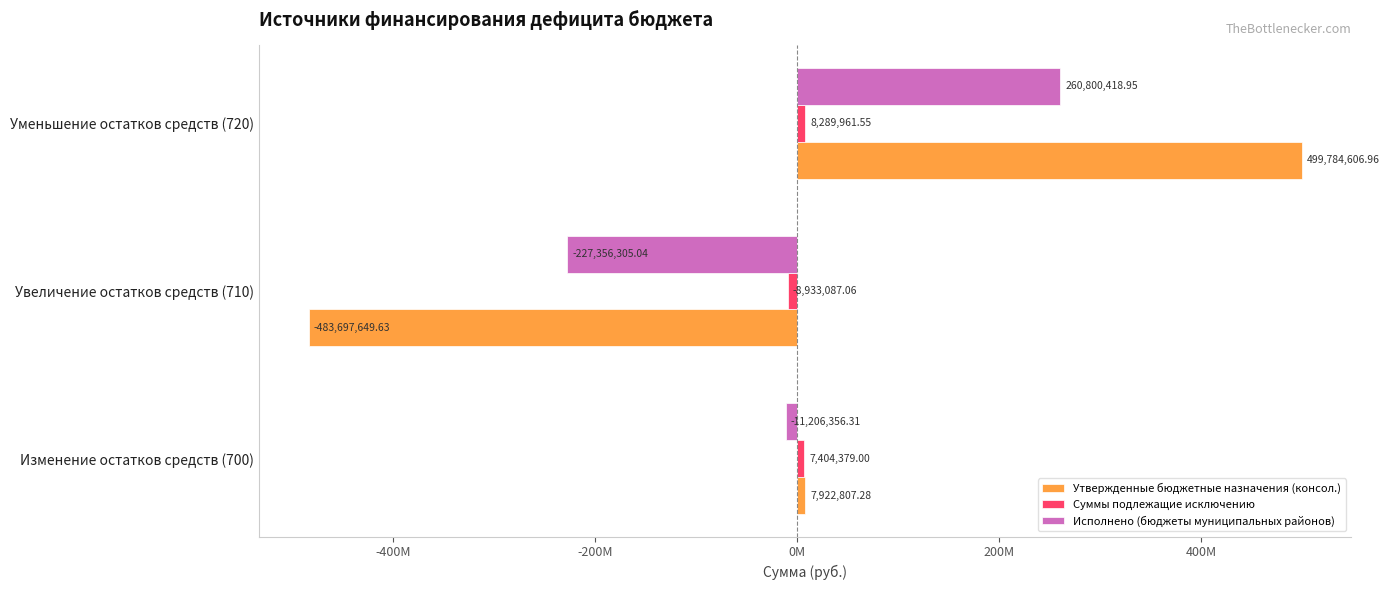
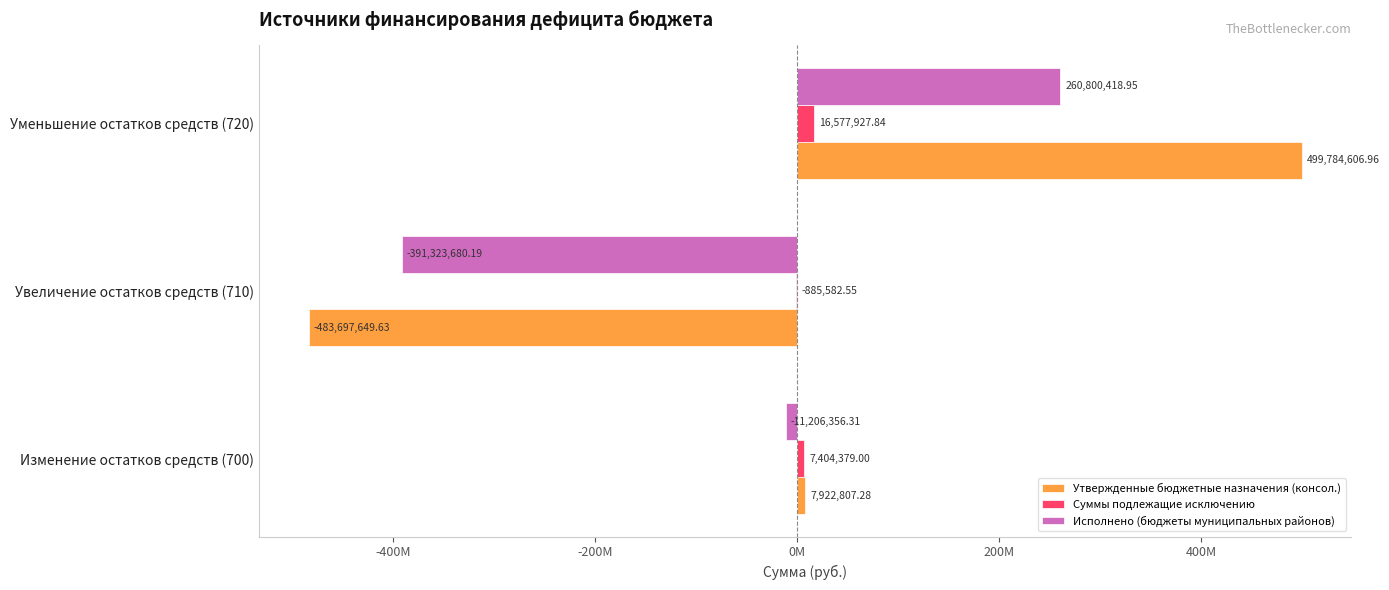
Суммы подлежащие исключению, Уменьшение остатков средств (720): 8,289,961.55 -> 16,577,927.84
Исполнено (бюджеты муниципальных районов), Увеличение остатков средств (710): -227,356,305.04 -> -391,323,680.19
Суммы подлежащие исключению, Увеличение остатков средств (710): -8,933,087.06 -> -885,582.55
